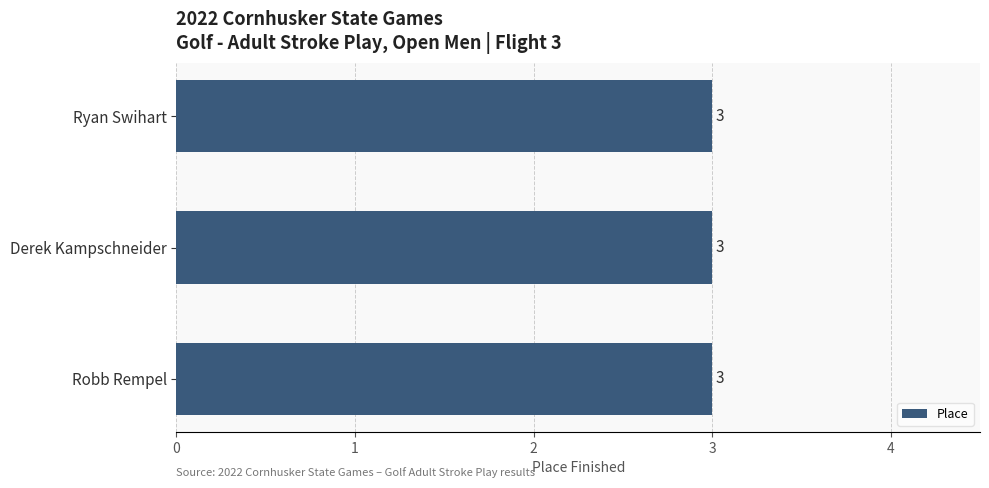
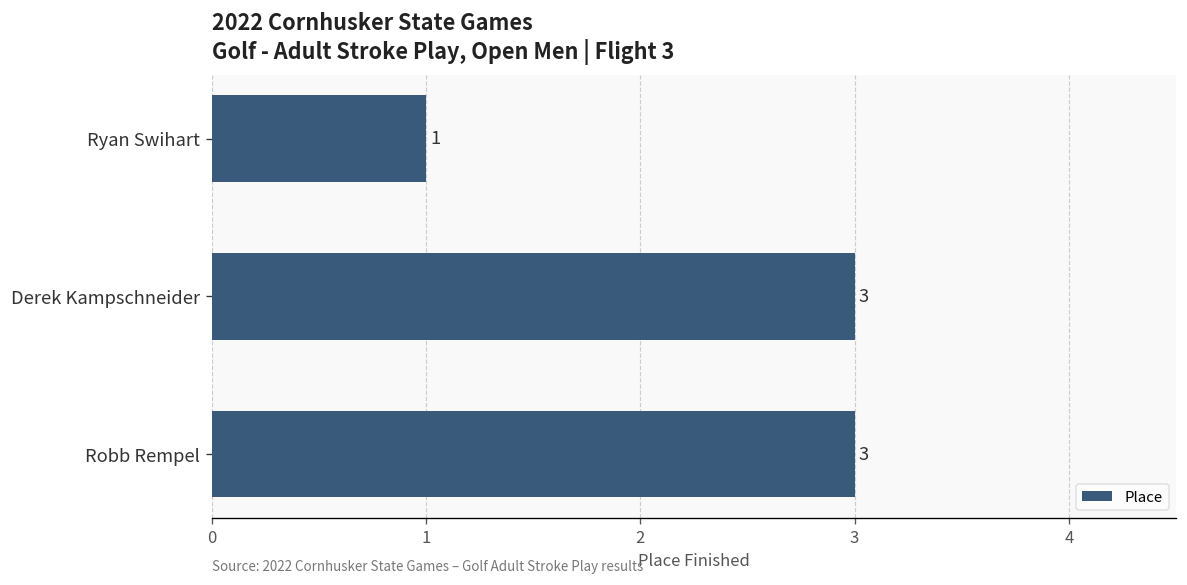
Ryan Swihart: 3 -> 1
